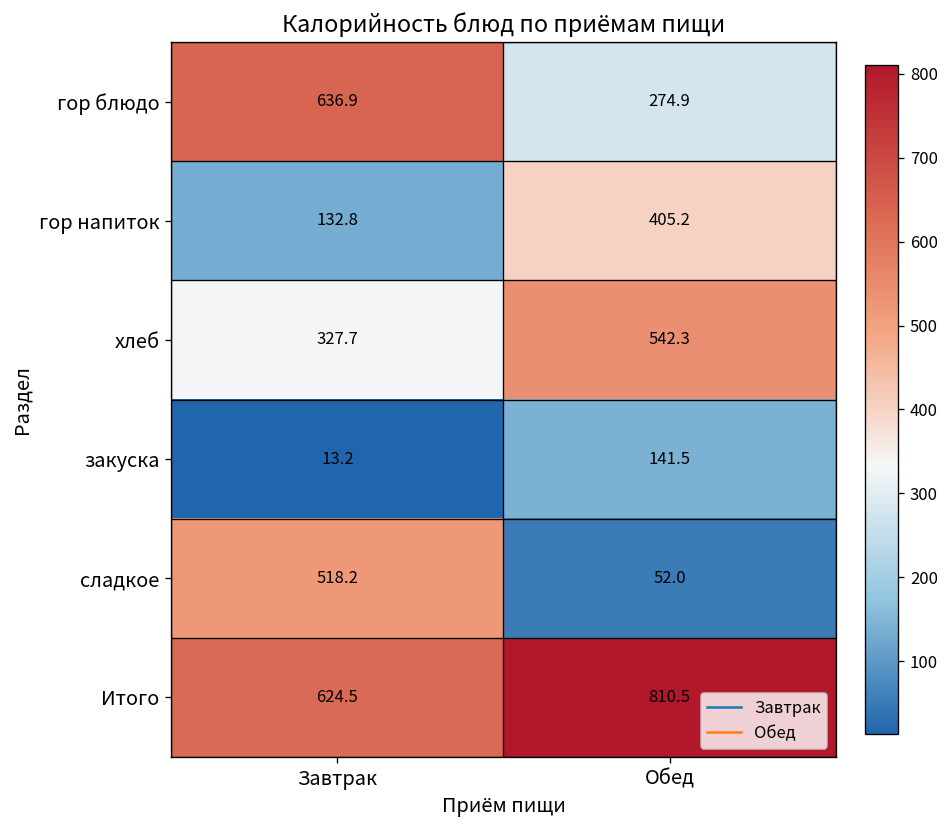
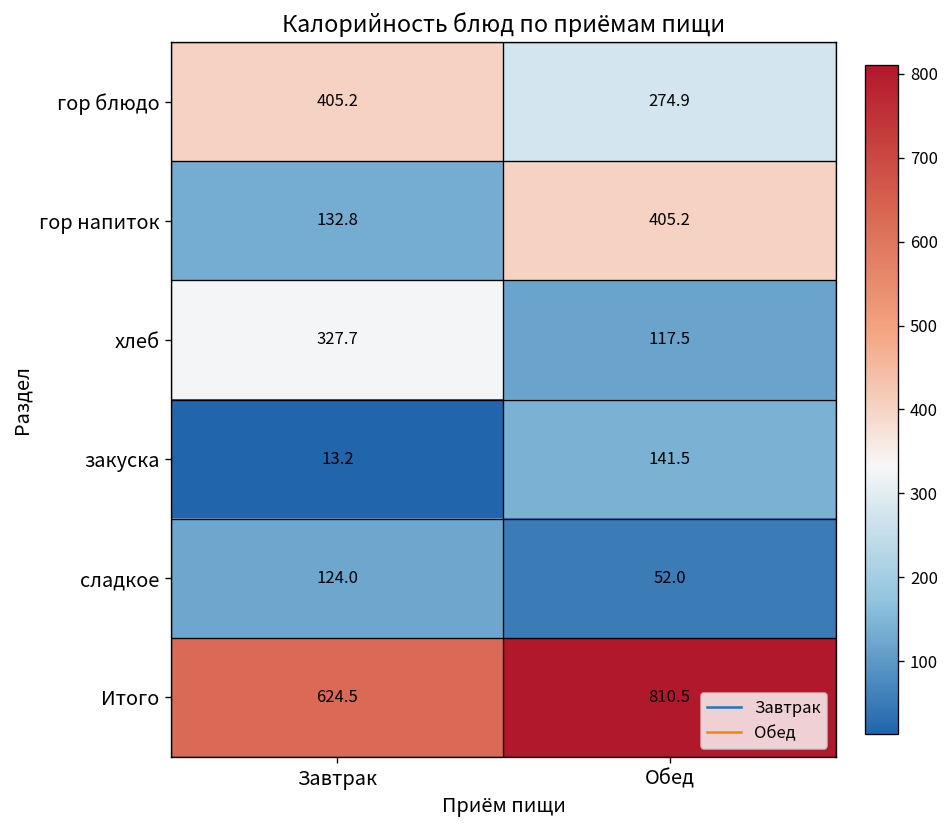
гор блюдо, Завтрак: 636.9 -> 405.2
хлеб, Обед: 542.3 -> 117.5
сладкое, Завтрак: 518.2 -> 124.0
